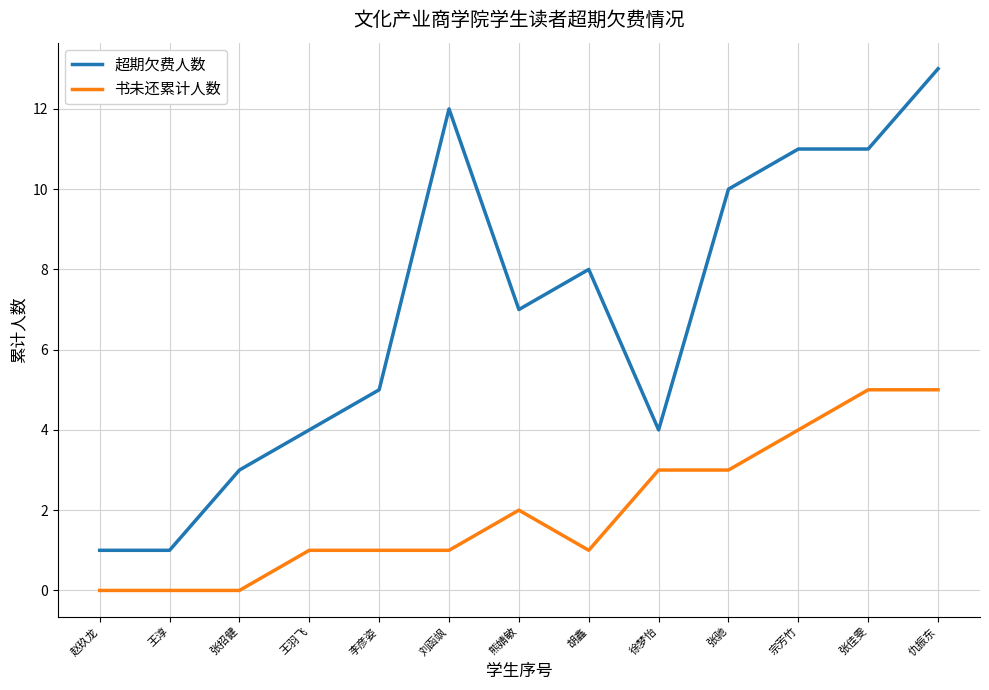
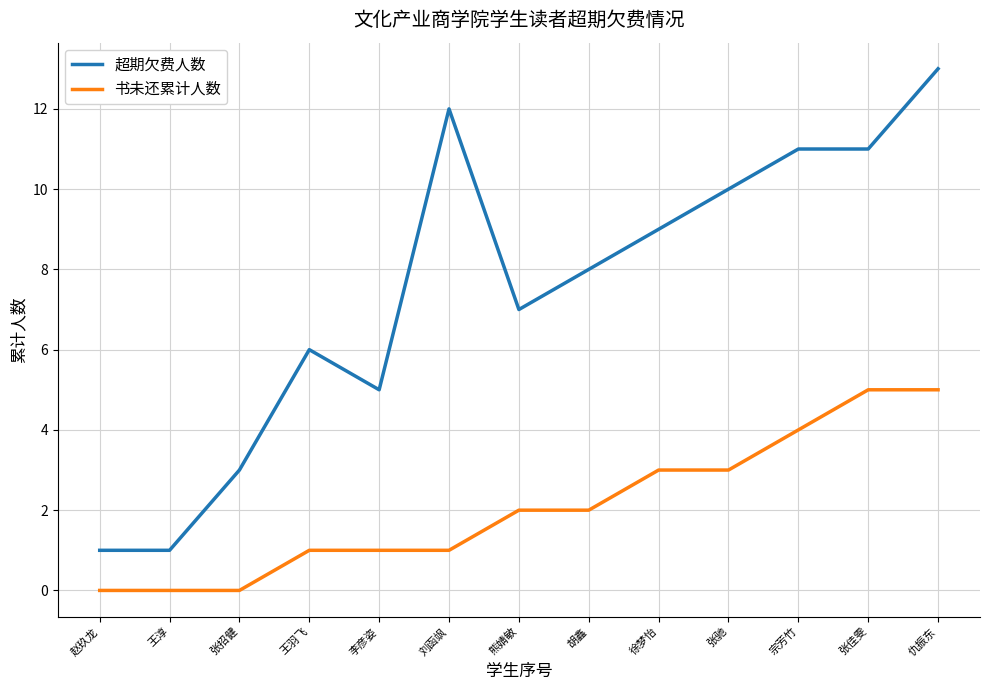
超期欠费人数, 王羽飞: 4 -> 6
书未还累计人数, 胡鑫: 1 -> 2
超期欠费人数, 徐梦怡: 4 -> 9
